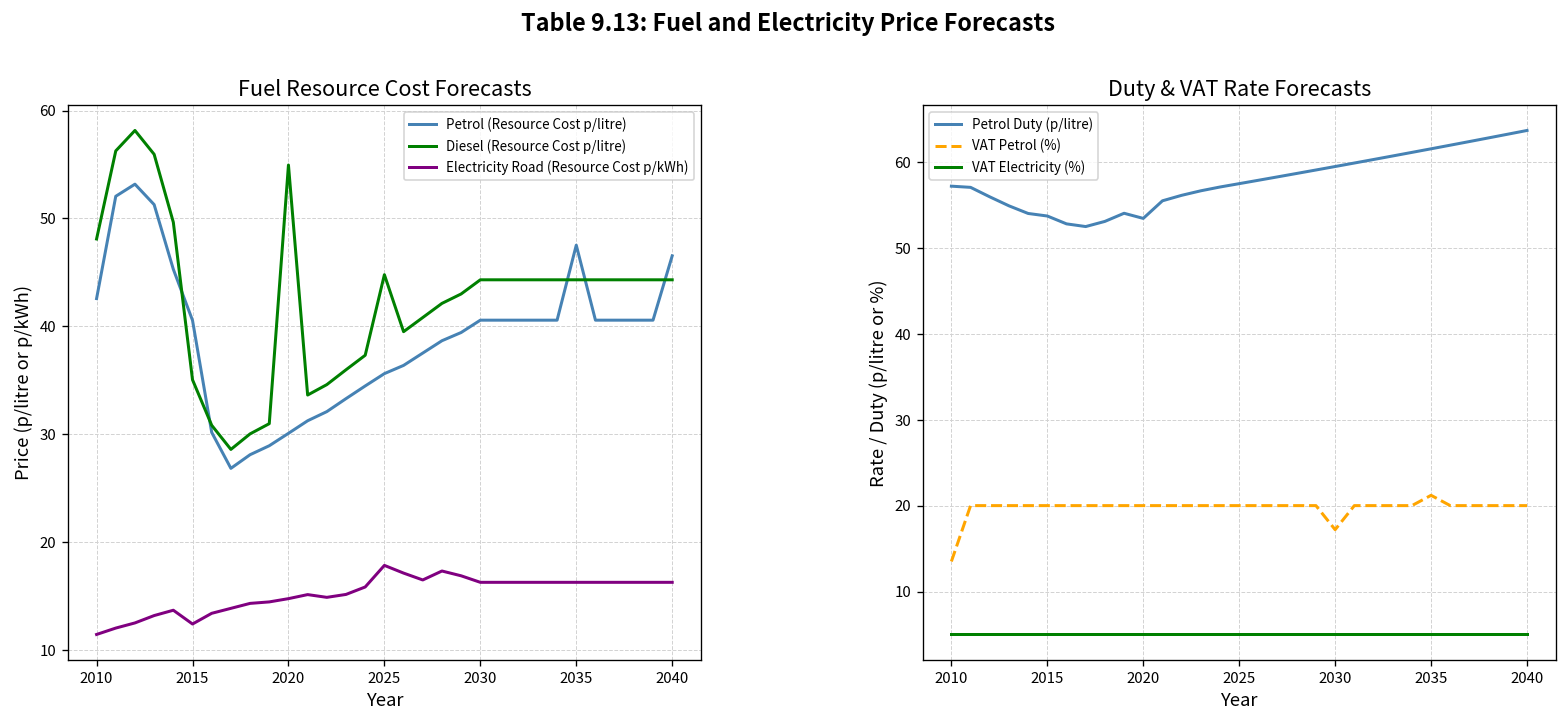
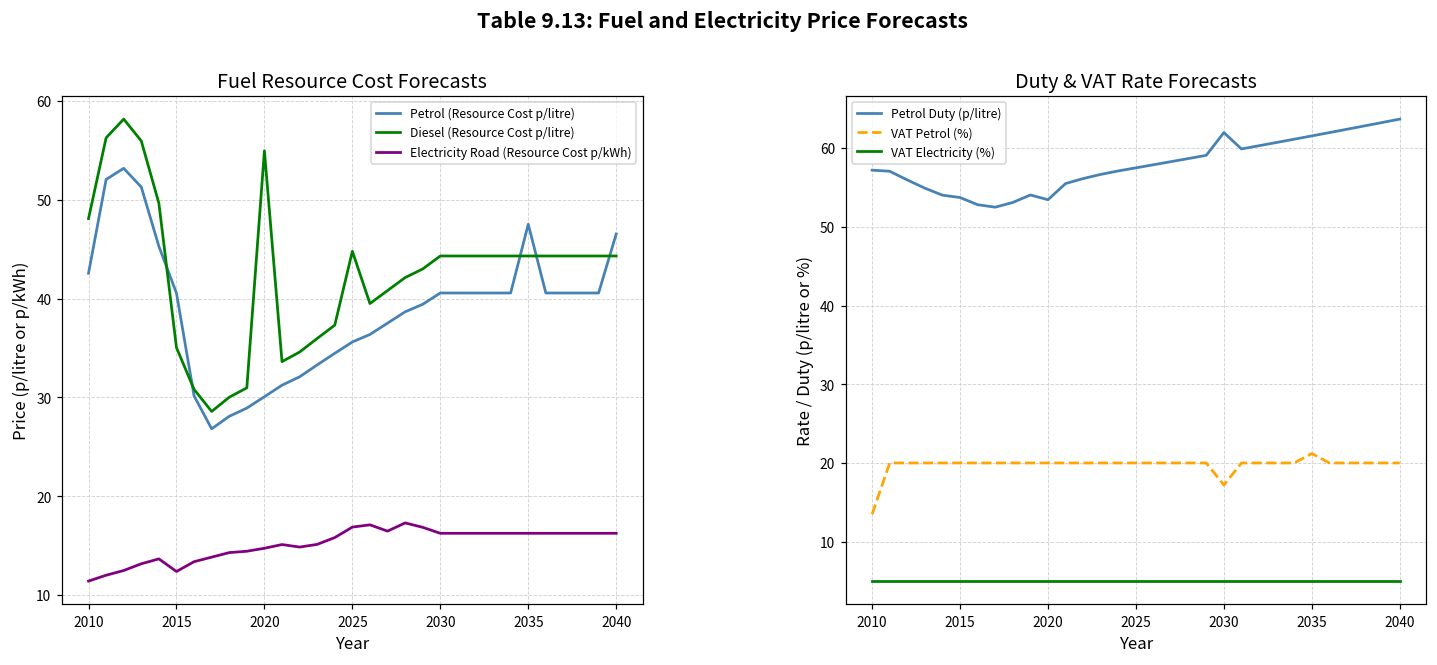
Fuel Resource Cost Forecasts, Electricity Road (Resource Cost p/kWh), 2025: 18 -> 17
Duty & VAT Rate Forecasts, Petrol Duty (p/litre), 2030: 59 -> 62
